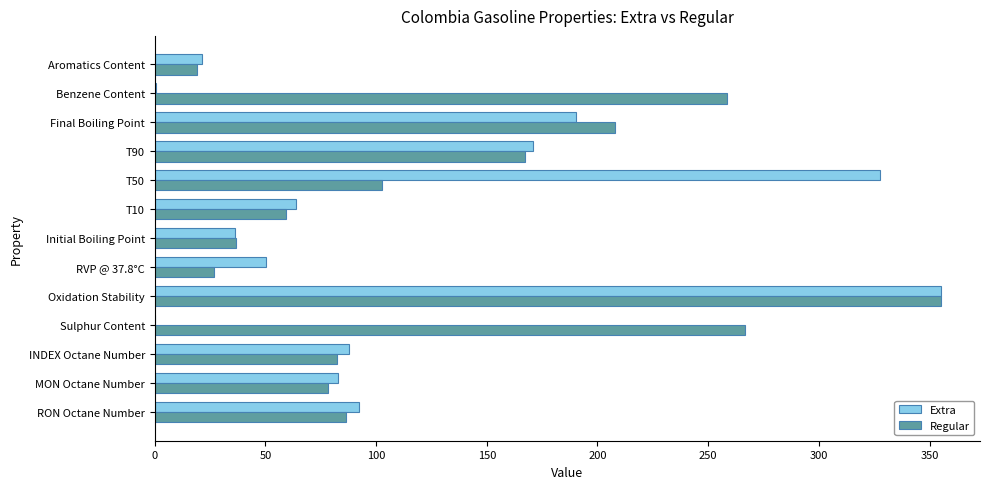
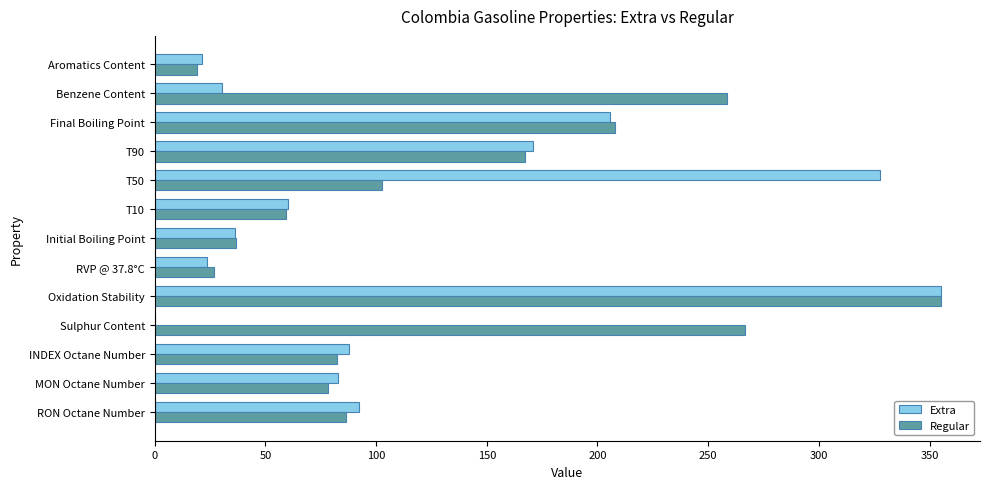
Extra, Benzene Content: 1 -> 30
Extra, Final Boiling Point: 190 -> 206
Extra, T10: 64 -> 60
Extra, RVP @ 37.8°C: 51 -> 24
